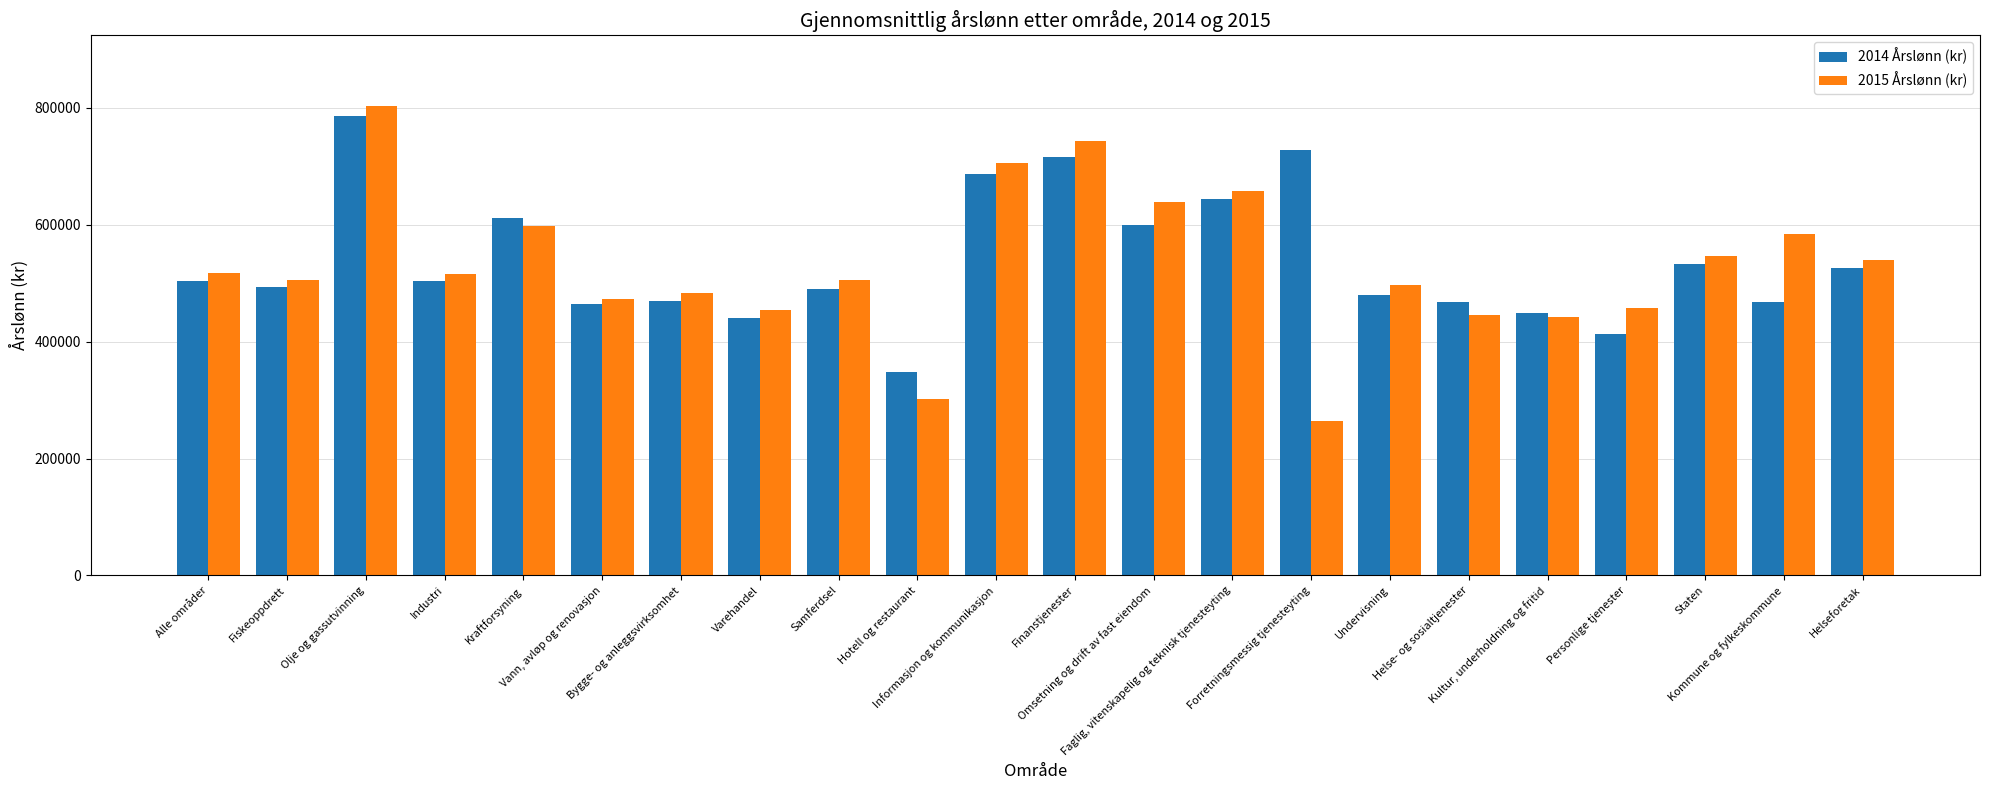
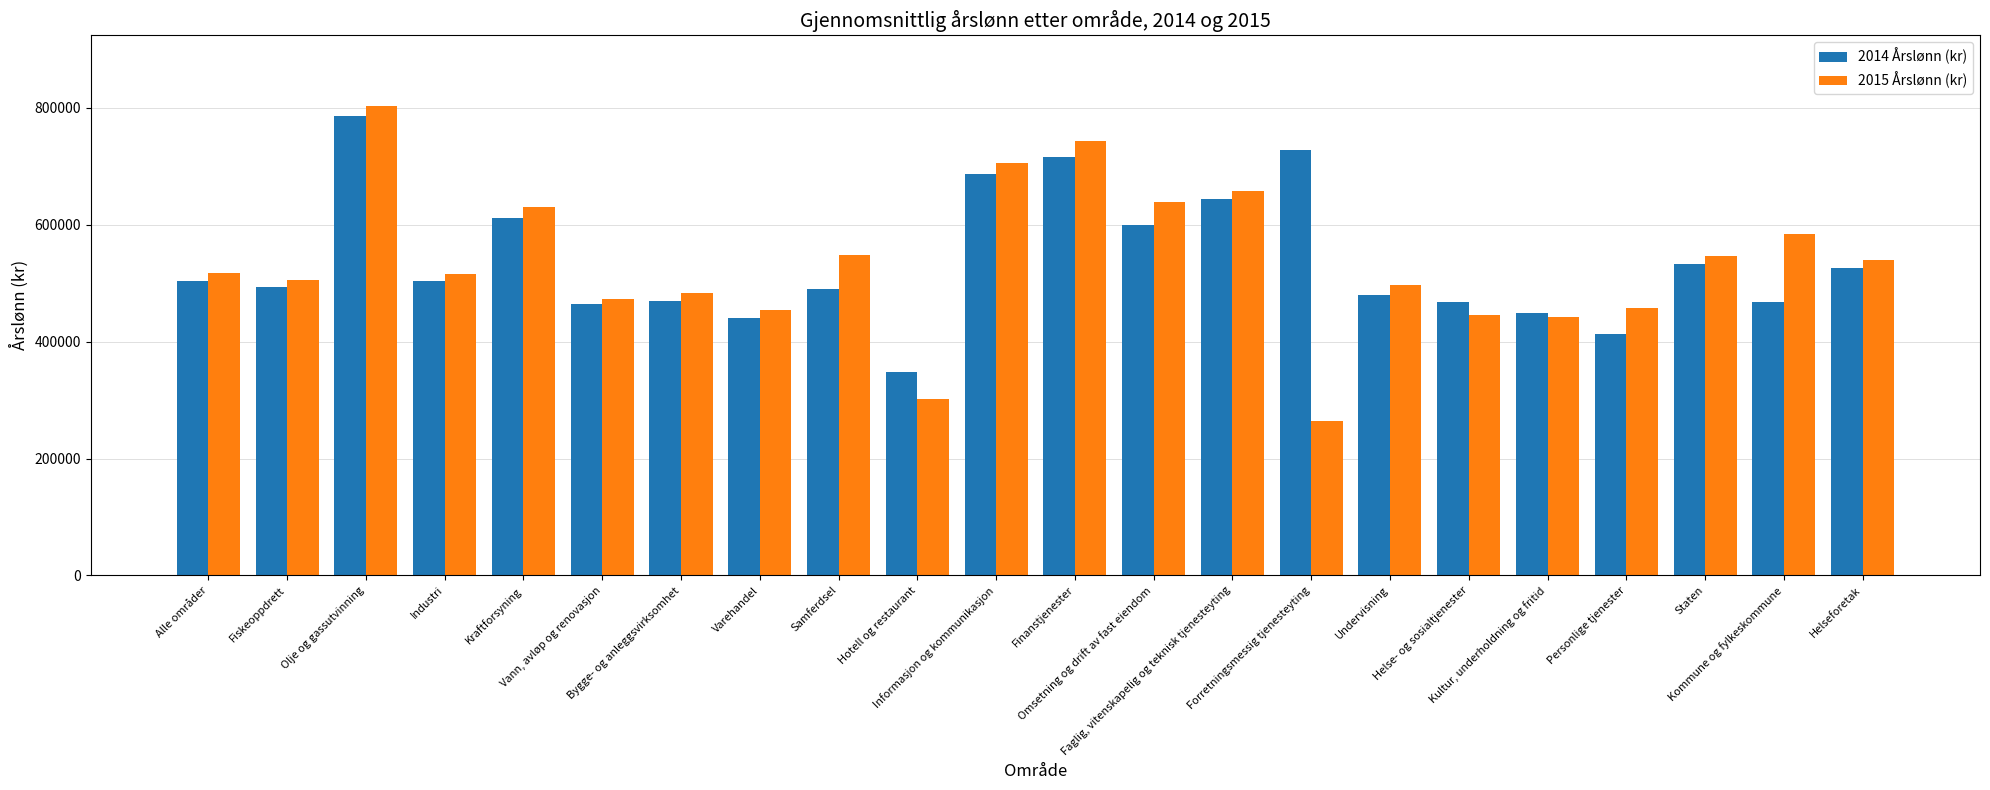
2015 Årslønn (kr), Kraftforsyning: 600000 -> 630000
2015 Årslønn (kr), Samferdsel: 500000 -> 550000
